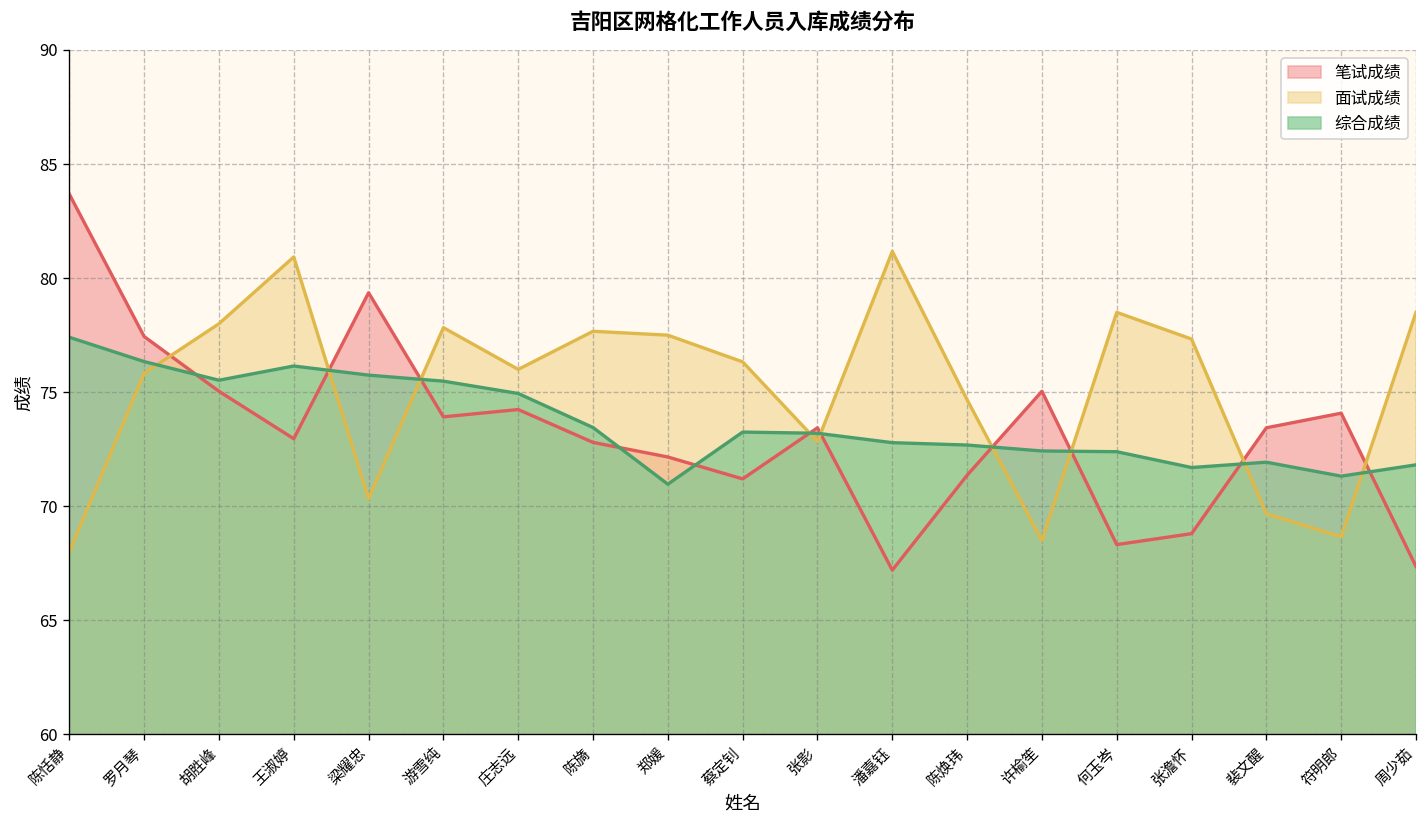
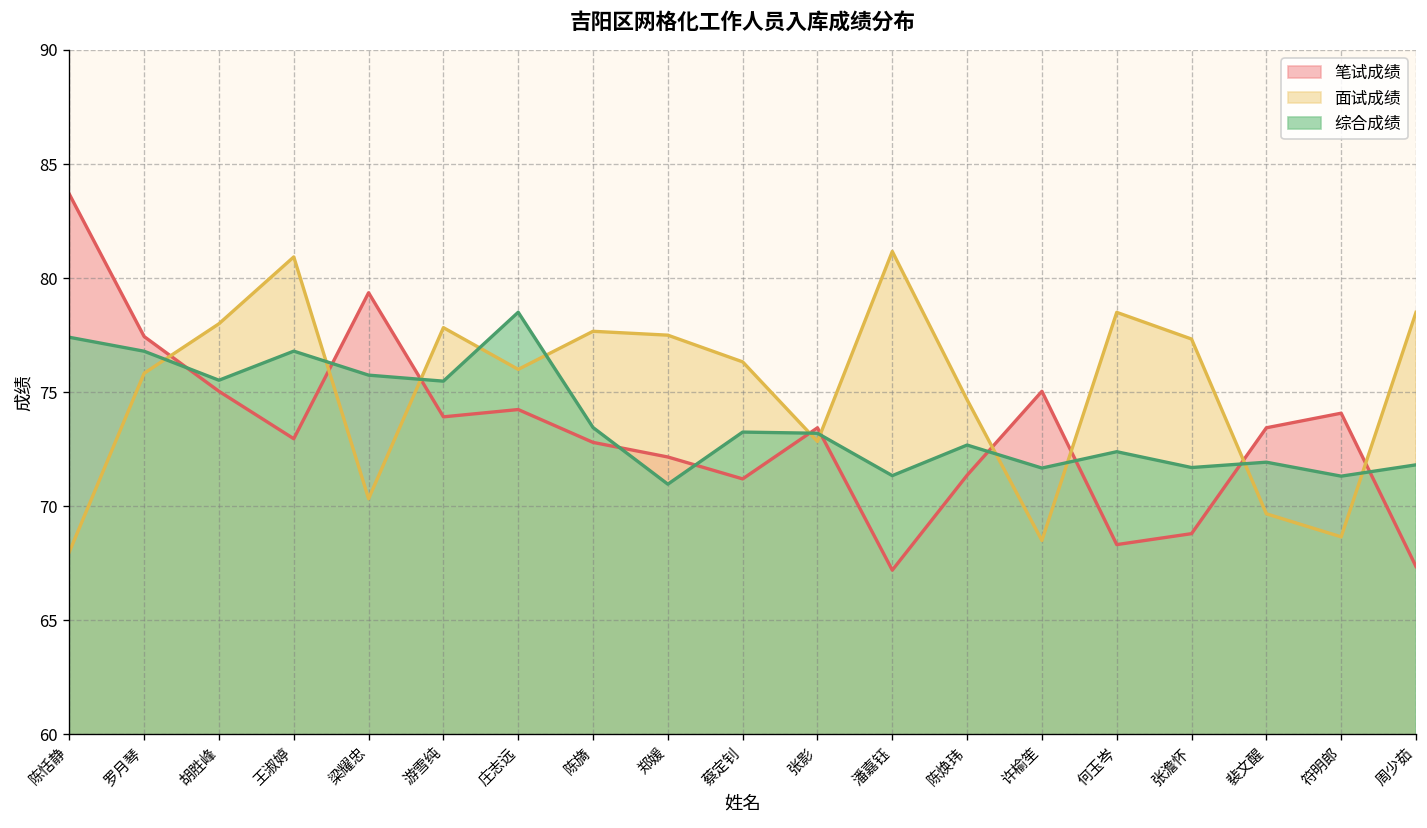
综合成绩, 罗月琴: 76.3 -> 76.8
综合成绩, 王淑婷: 76.1 -> 76.8
综合成绩, 庄志远: 74.9 -> 78.5
综合成绩, 潘嘉钰: 72.8 -> 71.3
综合成绩, 许榆笙: 72.4 -> 71.7
